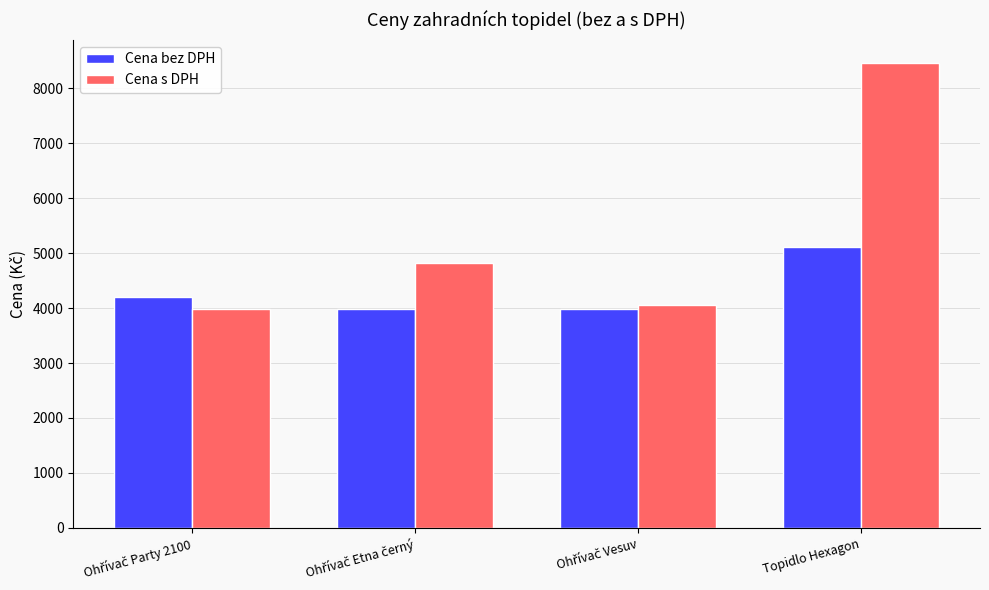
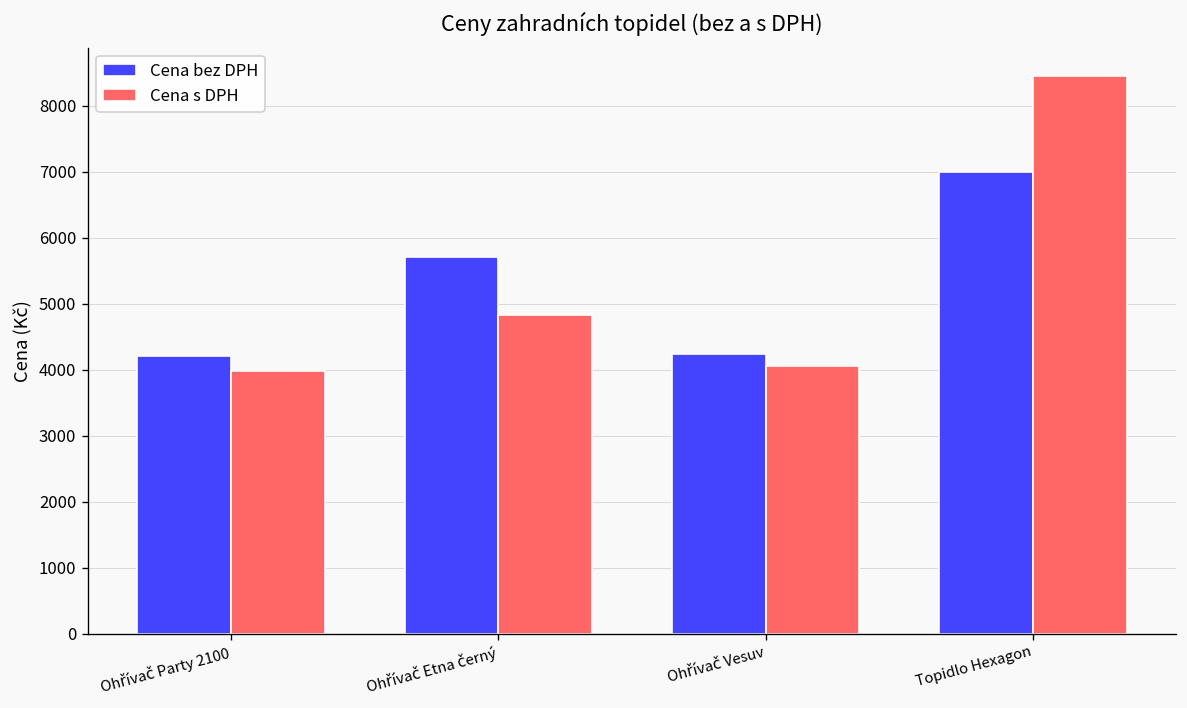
Cena bez DPH, Ohřívač Etna černý: 4000 -> 5700
Cena bez DPH, Ohřívač Vesuv: 4000 -> 4200
Cena bez DPH, Topidlo Hexagon: 5100 -> 7000
